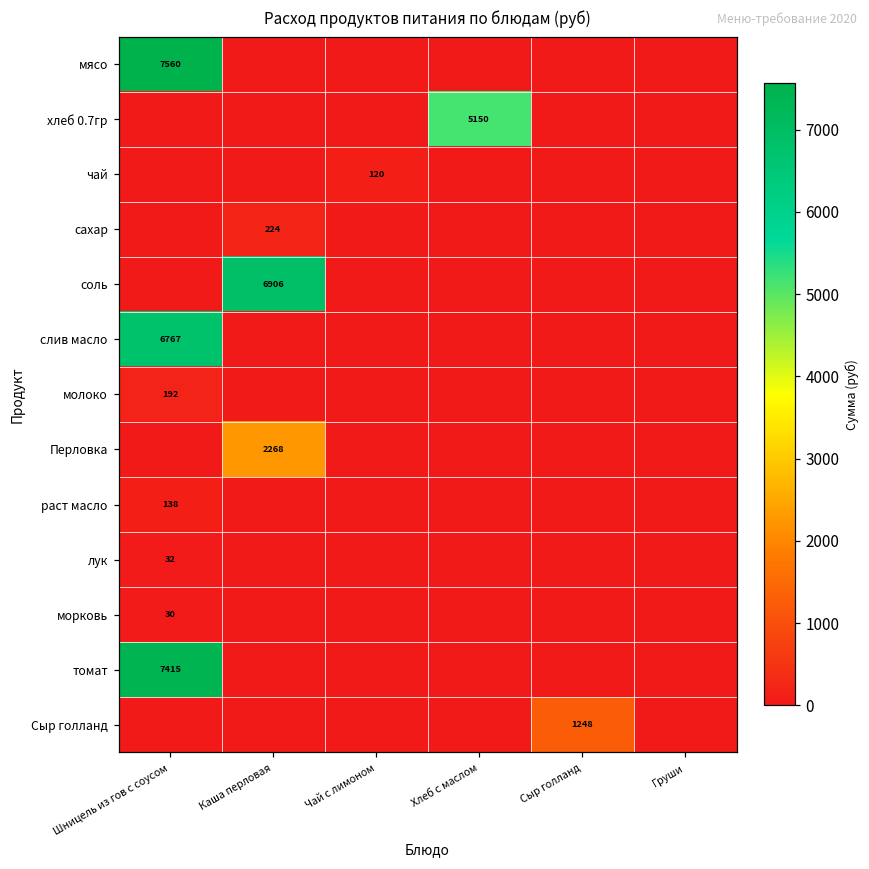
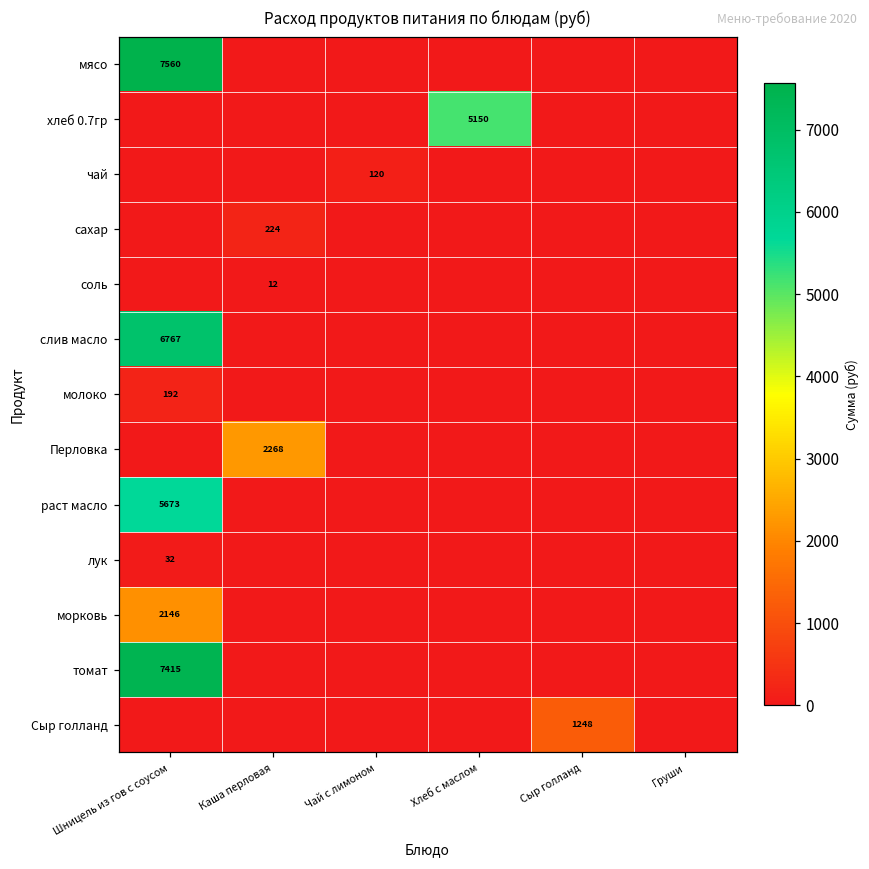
соль, Каша перловая: 6906 -> 12
раст масло, Шницель из гов с соусом: 138 -> 5673
морковь, Шницель из гов с соусом: 30 -> 2146
